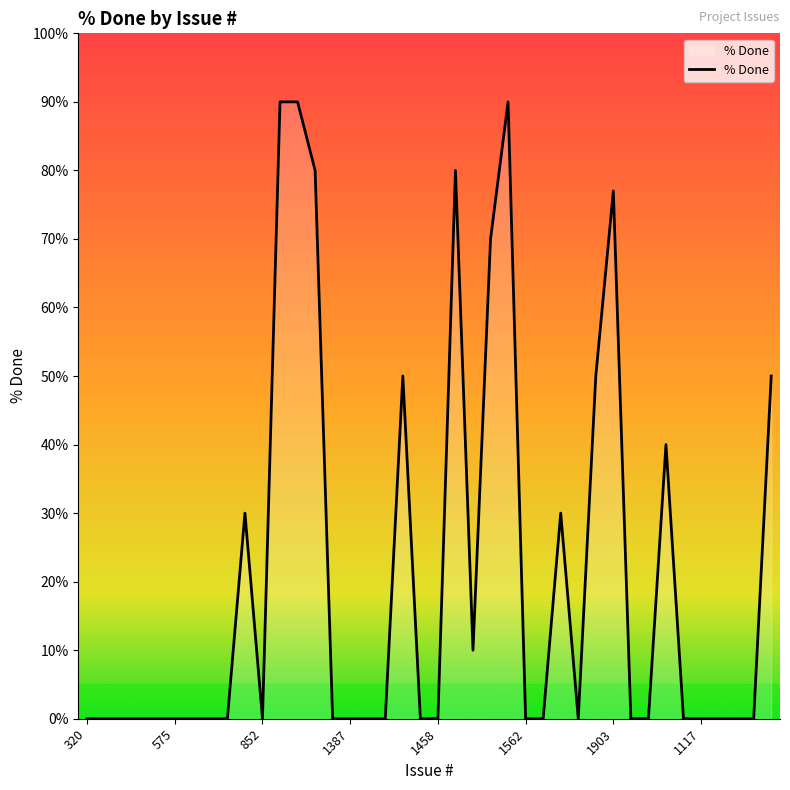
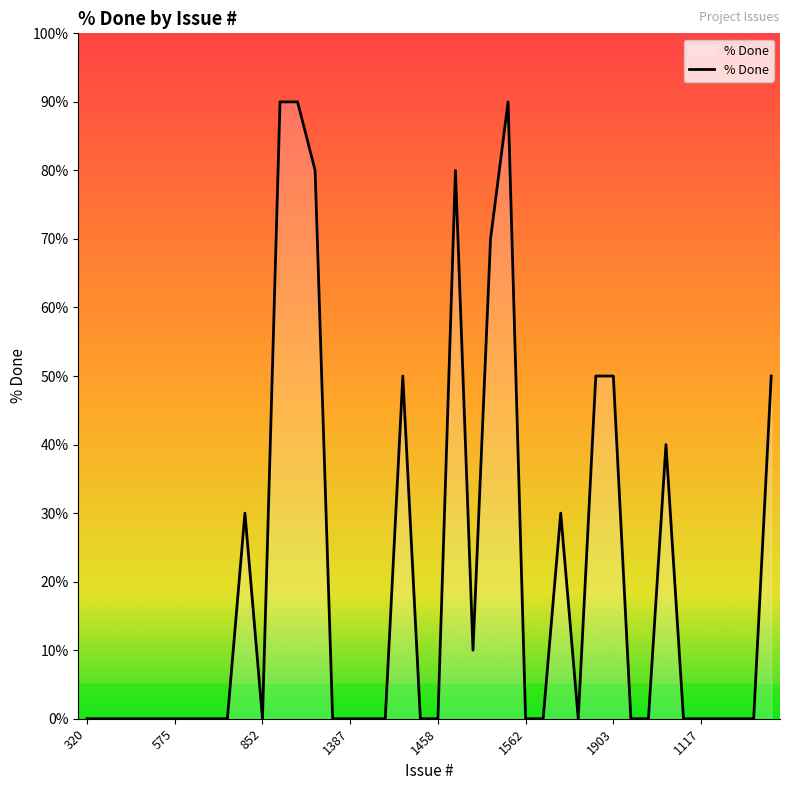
1903: 77% -> 50%
